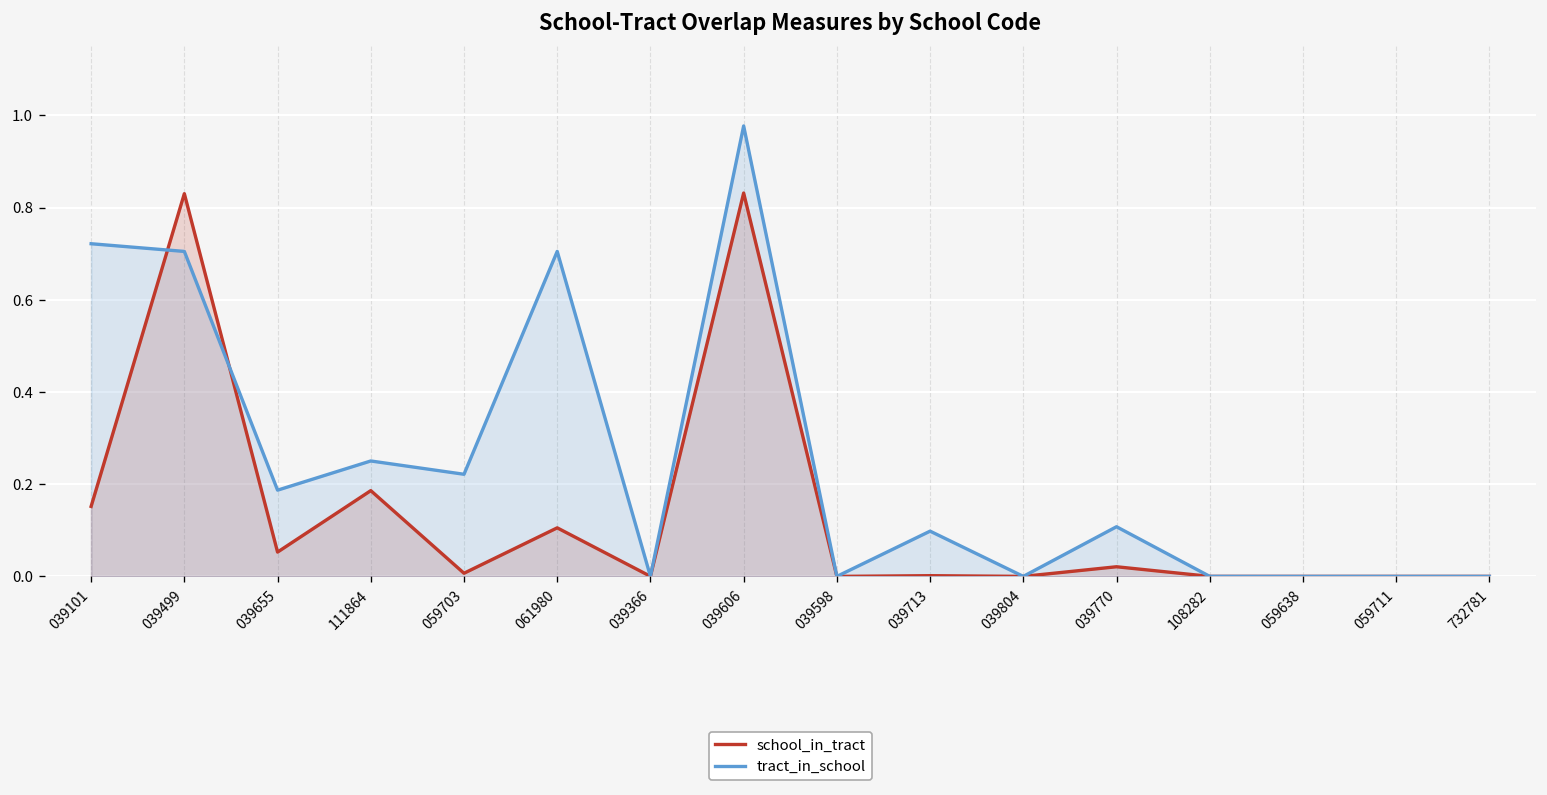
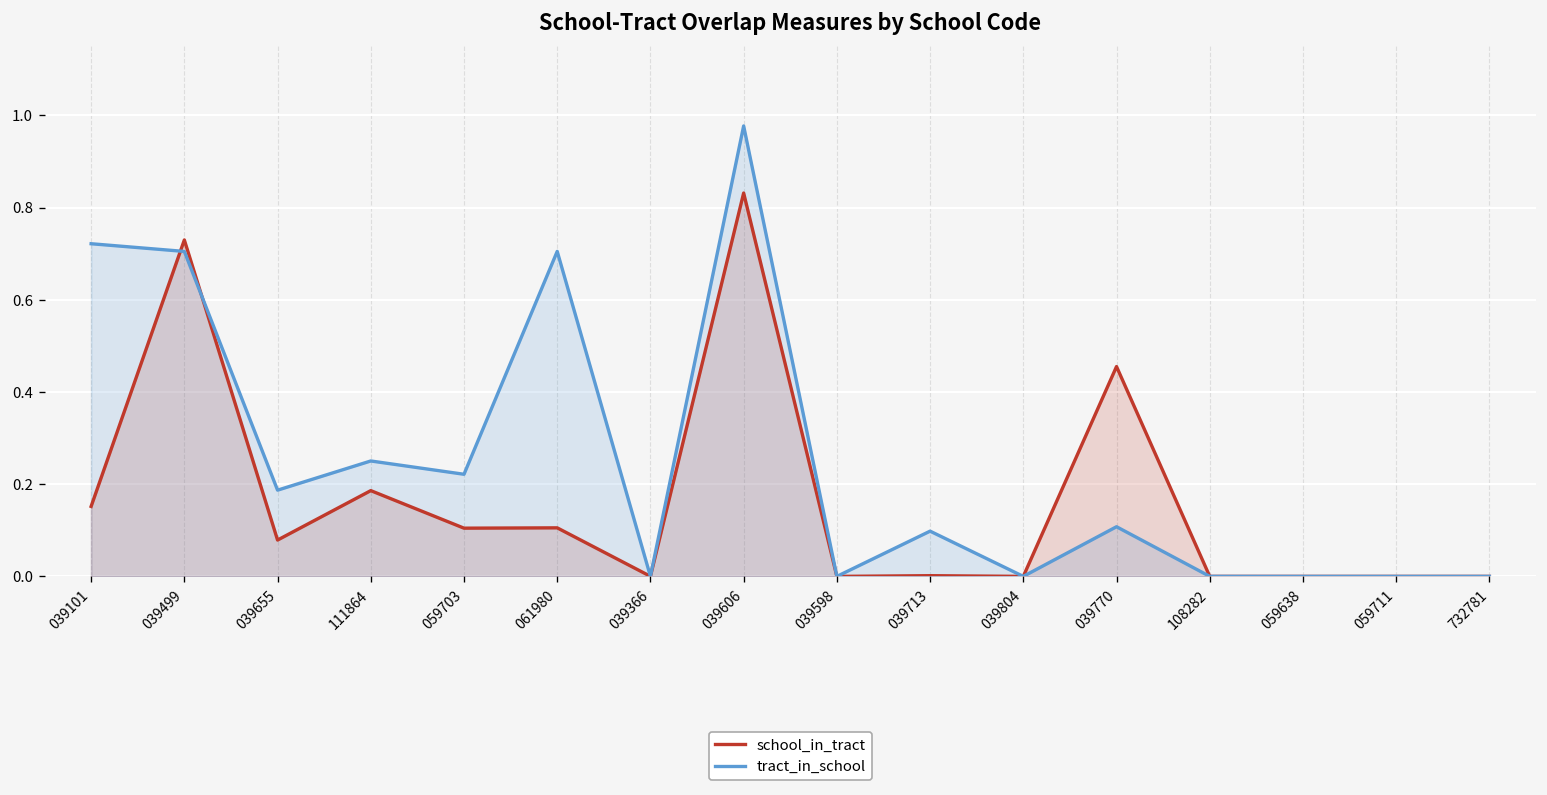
school_in_tract, 039499: 0.83 -> 0.73
school_in_tract, 039655: 0.05 -> 0.08
school_in_tract, 059703: 0.01 -> 0.10
school_in_tract, 039770: 0.02 -> 0.46
